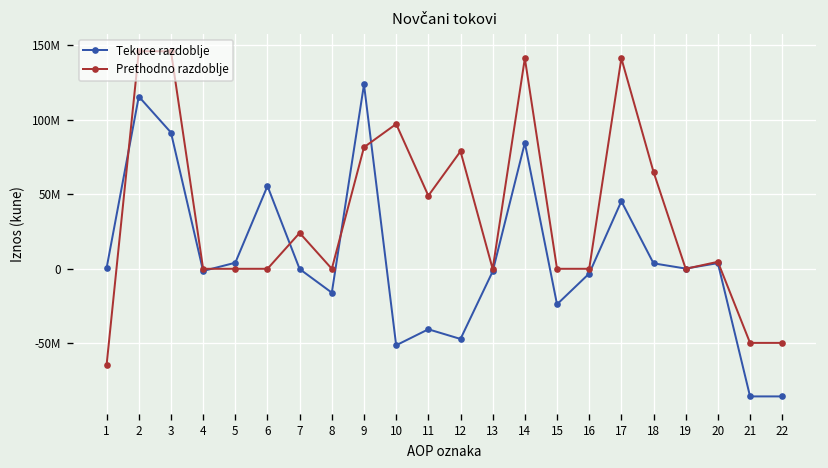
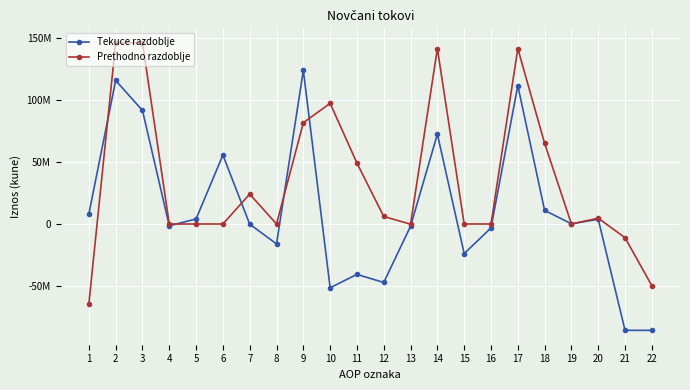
Tekuce razdoblje, 1: 1000000 -> 8000000
Prethodno razdoblje, 12: 79000000 -> 6000000
Tekuce razdoblje, 14: 85000000 -> 72000000
Tekuce razdoblje, 17: 45000000 -> 112000000
Tekuce razdoblje, 18: 4000000 -> 11000000
Prethodno razdoblje, 21: -50000000 -> -11000000
